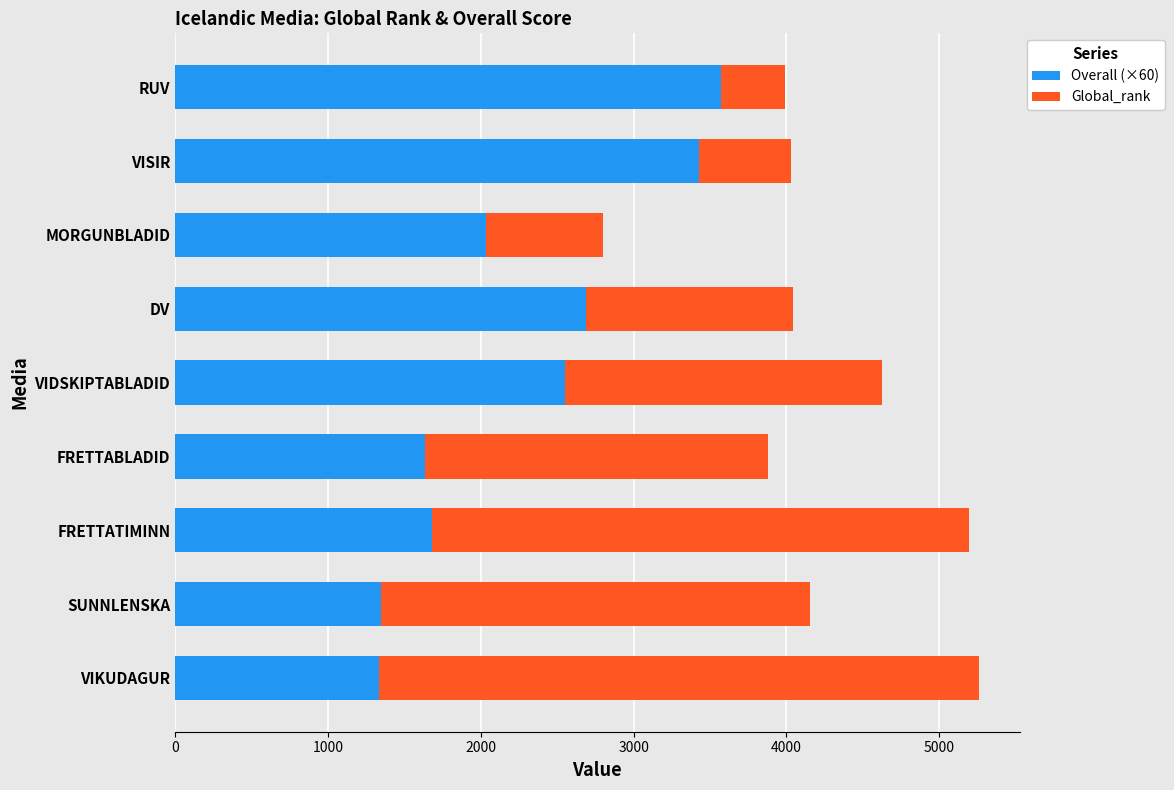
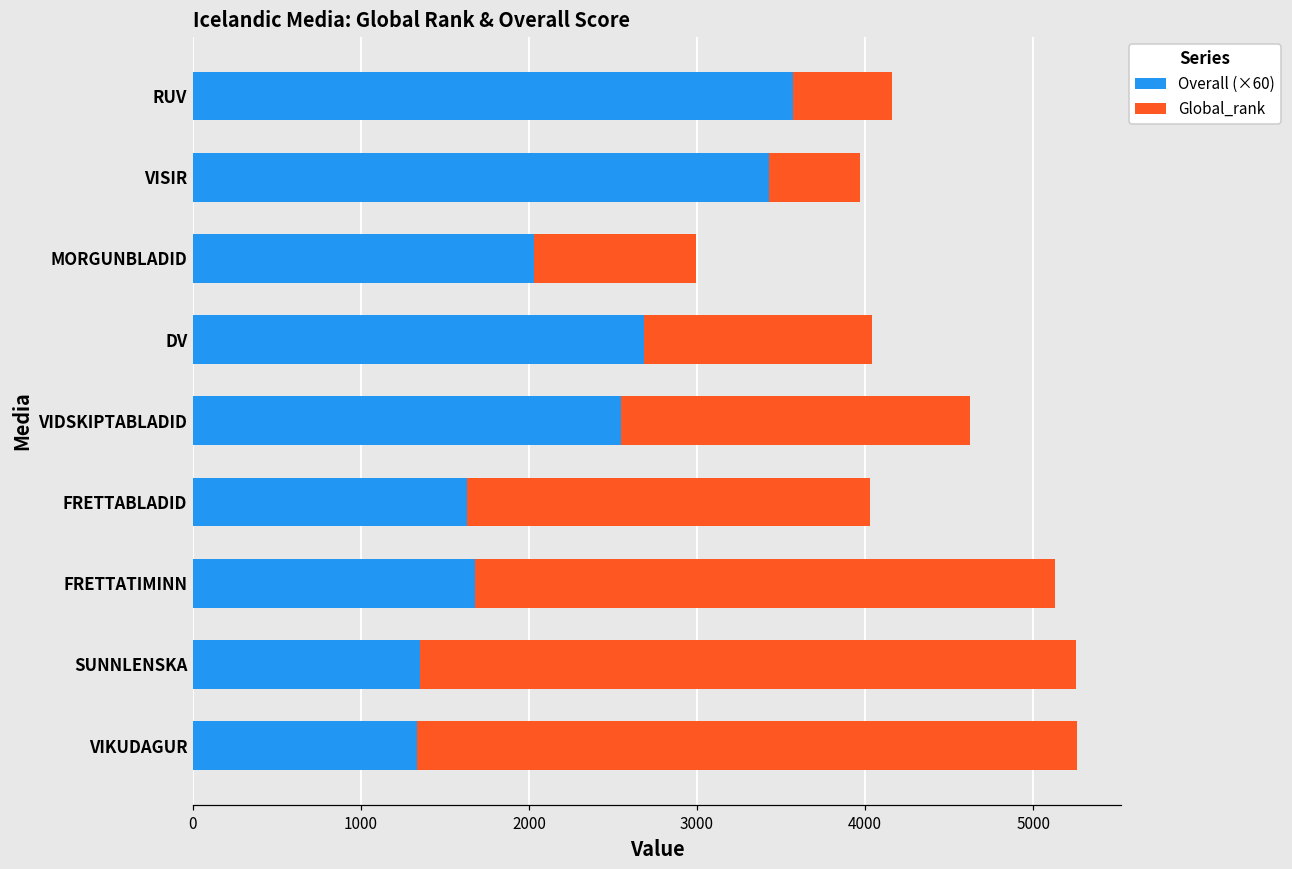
Global_rank, RUV: 420 -> 590
Global_rank, VISIR: 600 -> 540
Global_rank, MORGUNBLADID: 770 -> 960
Global_rank, FRETTABLADID: 2250 -> 2400
Global_rank, FRETTATIMINN: 3520 -> 3450
Global_rank, SUNNLENSKA: 2810 -> 3910
